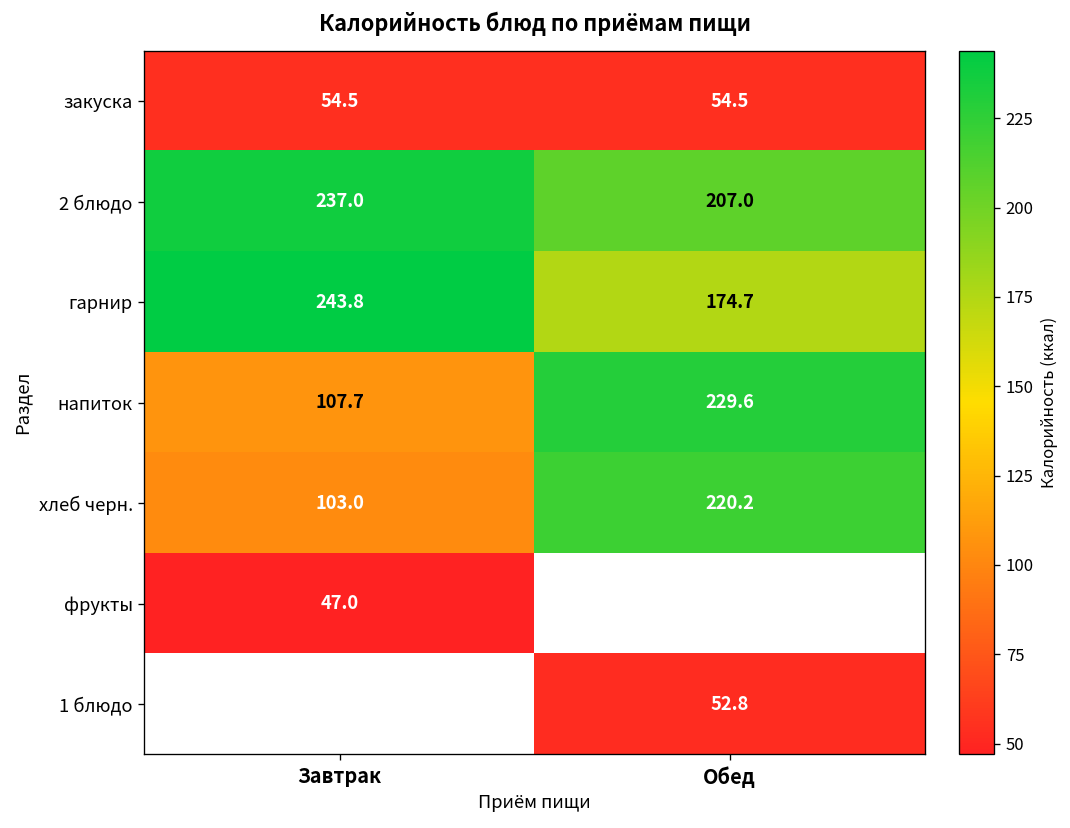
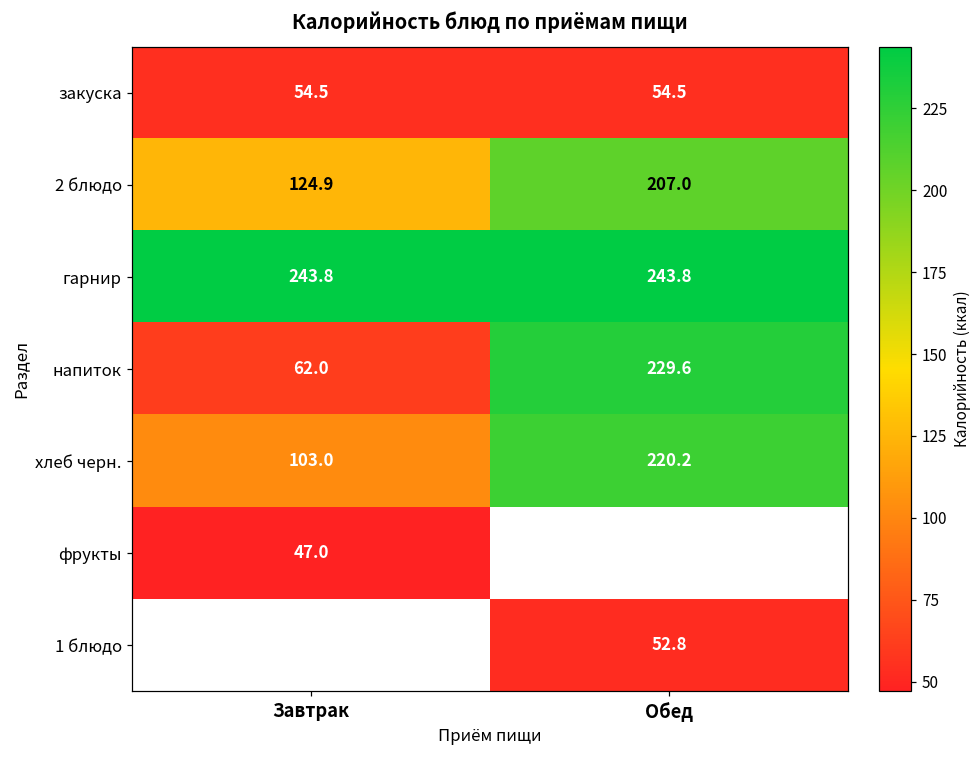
2 блюдо, Завтрак: 237.0 -> 124.9
гарнир, Обед: 174.7 -> 243.8
напиток, Завтрак: 107.7 -> 62.0
